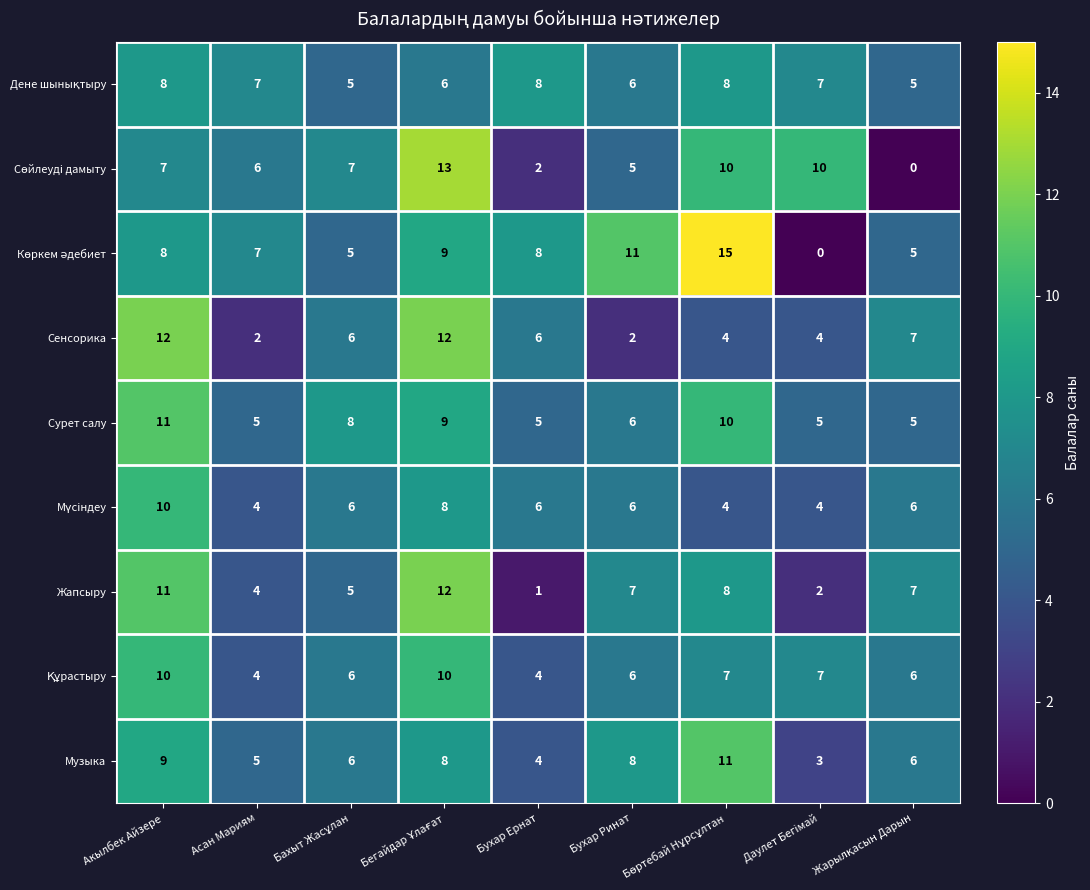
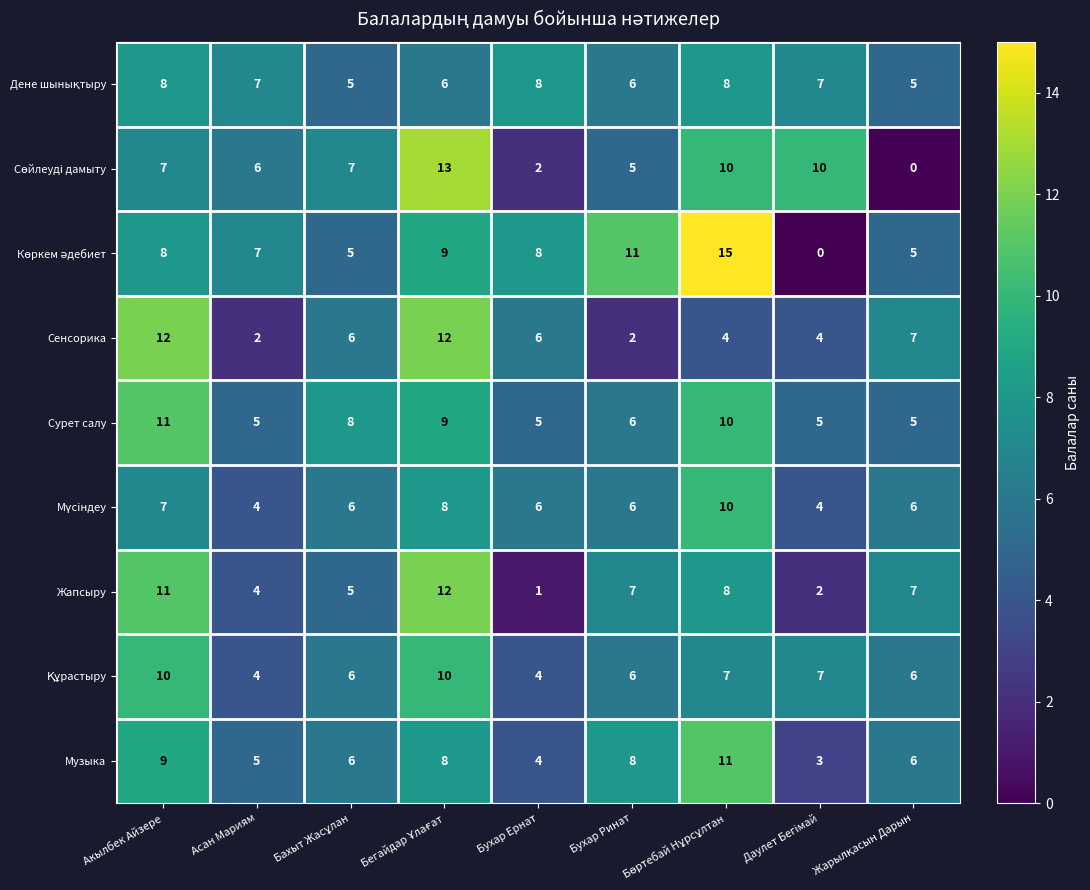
Мүсіндеу, Акылбек Айзере: 10 -> 7
Мүсіндеу, Бөртебай Нұрсұлтан: 4 -> 10
